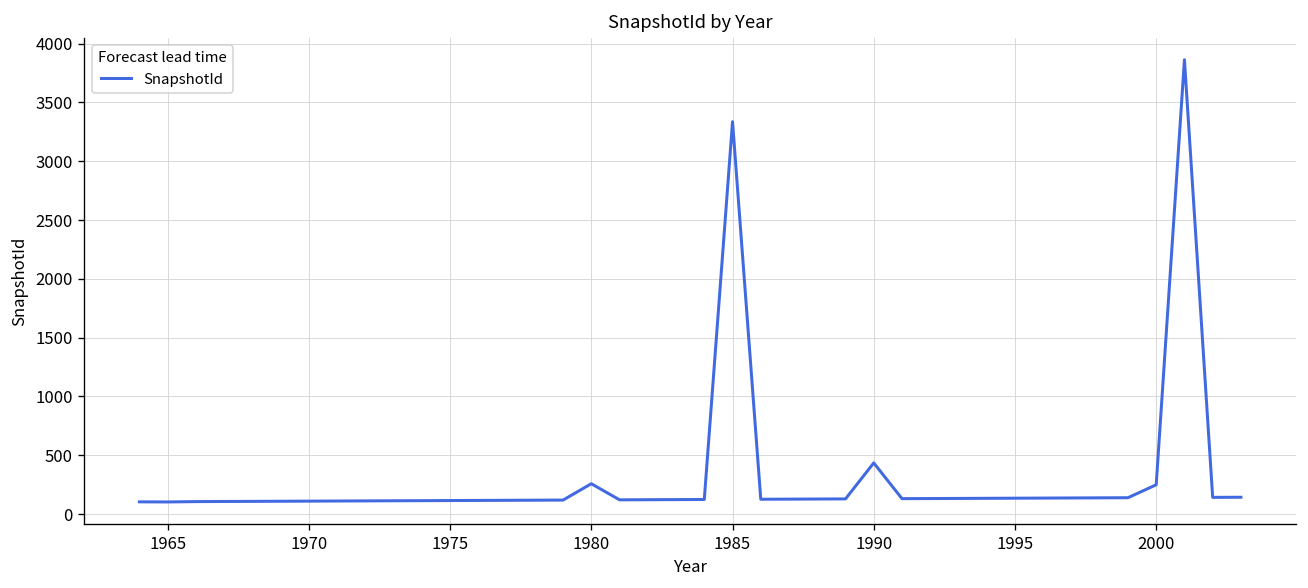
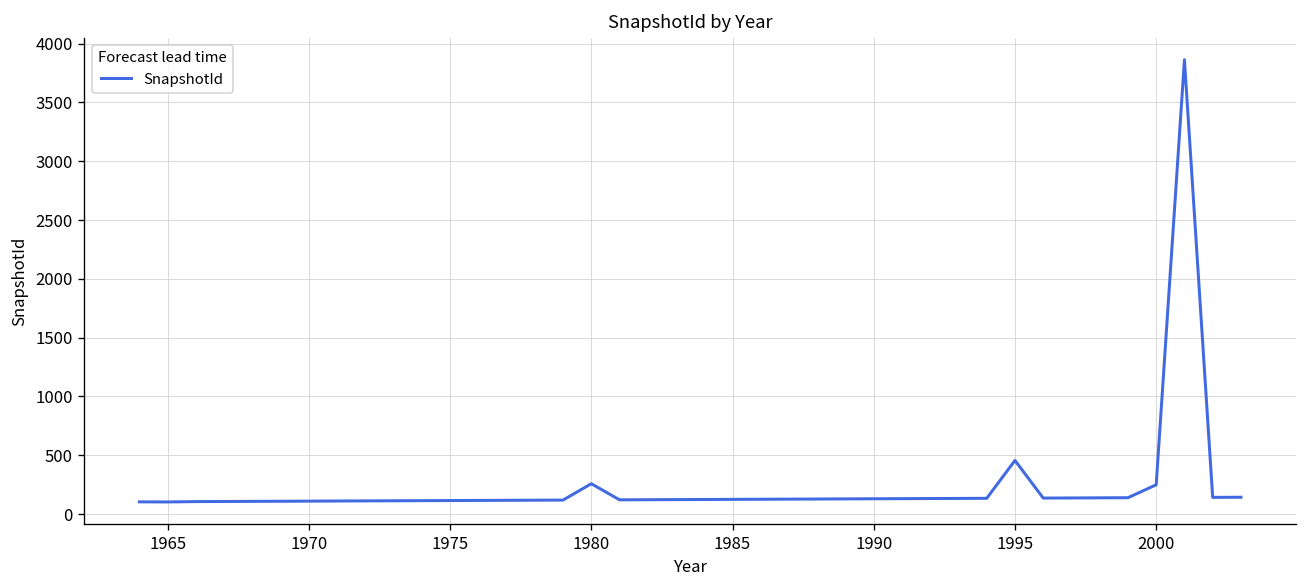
1985: 3300 -> 100
1990: 400 -> 100
1995: 100 -> 500
